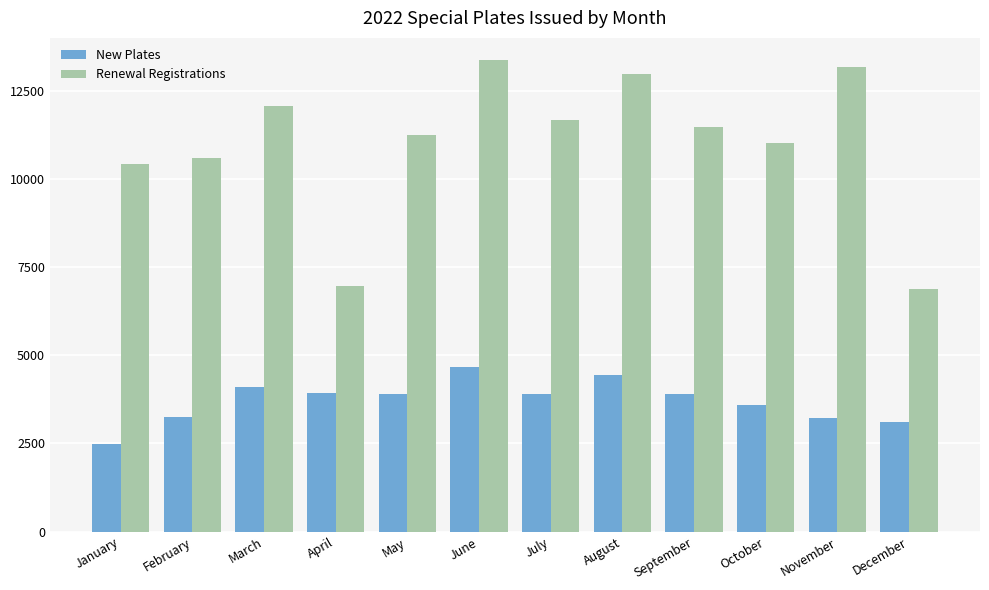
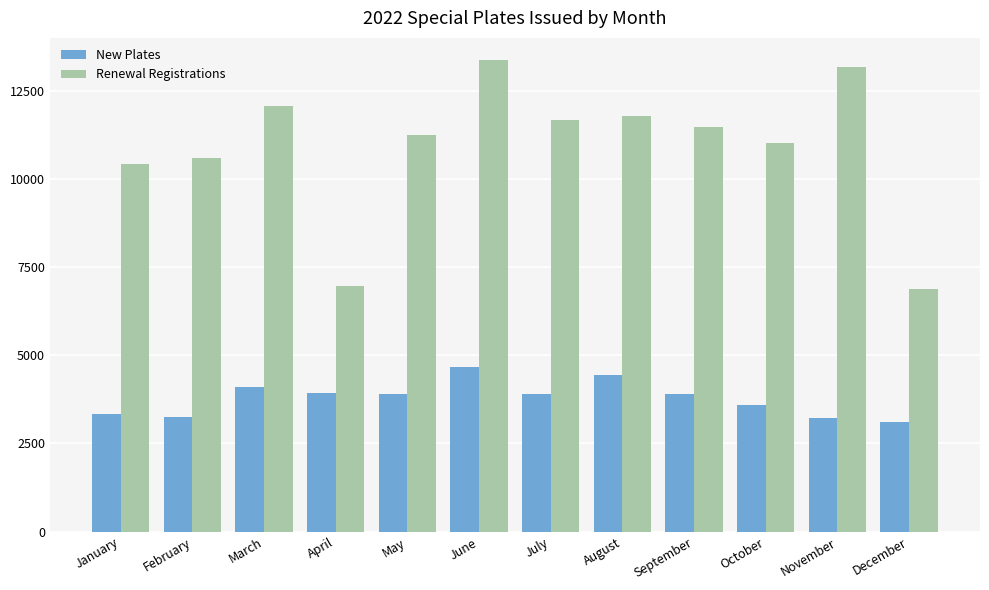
New Plates, January: 2500 -> 3300
Renewal Registrations, August: 13000 -> 11800
